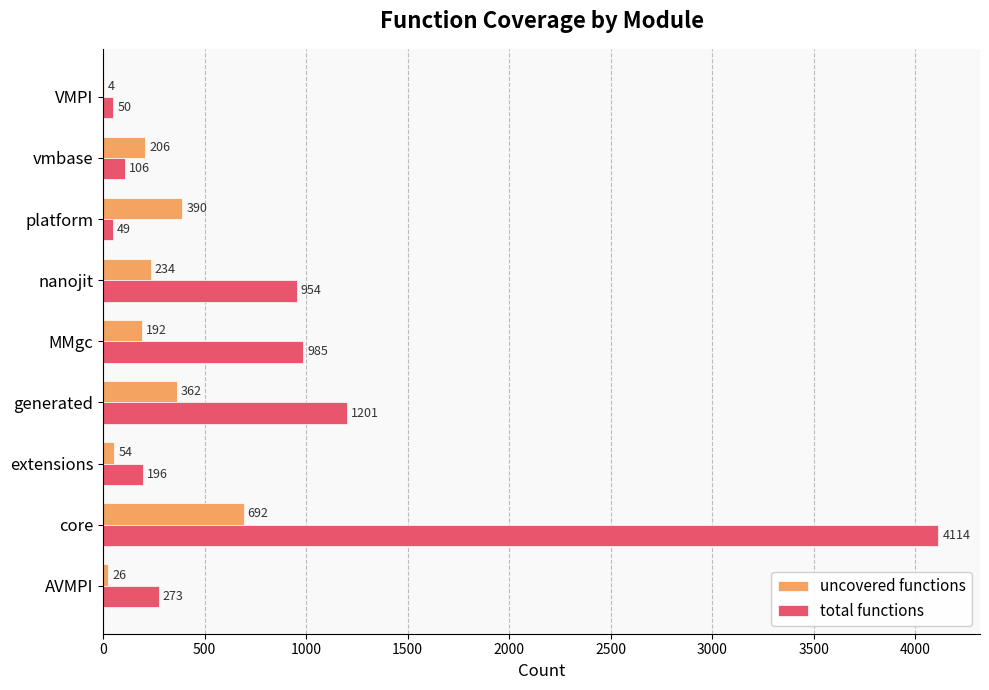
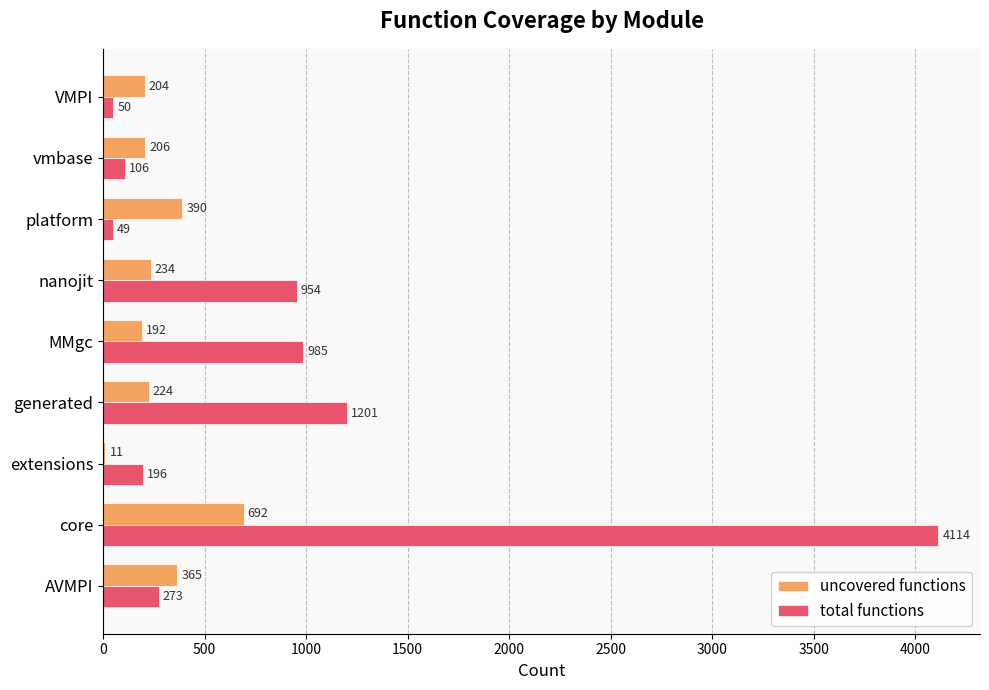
uncovered functions, VMPI: 4 -> 204
uncovered functions, generated: 362 -> 224
uncovered functions, extensions: 54 -> 11
uncovered functions, AVMPI: 26 -> 365
